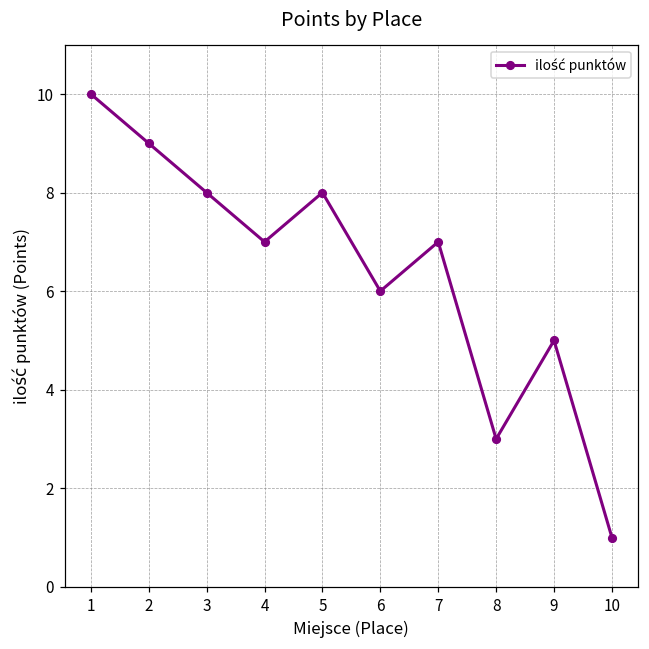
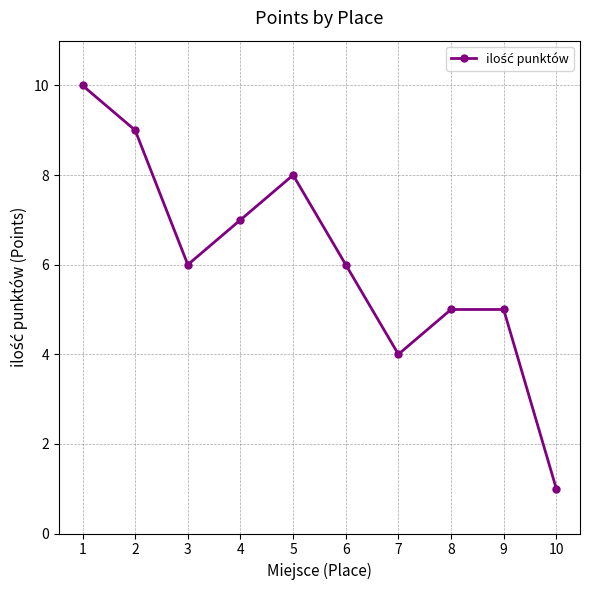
3: 8 -> 6
7: 7 -> 4
8: 3 -> 5
